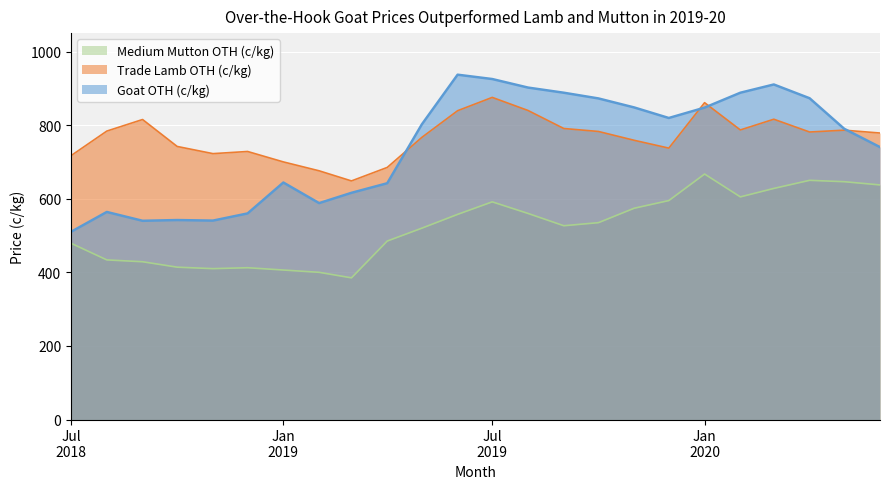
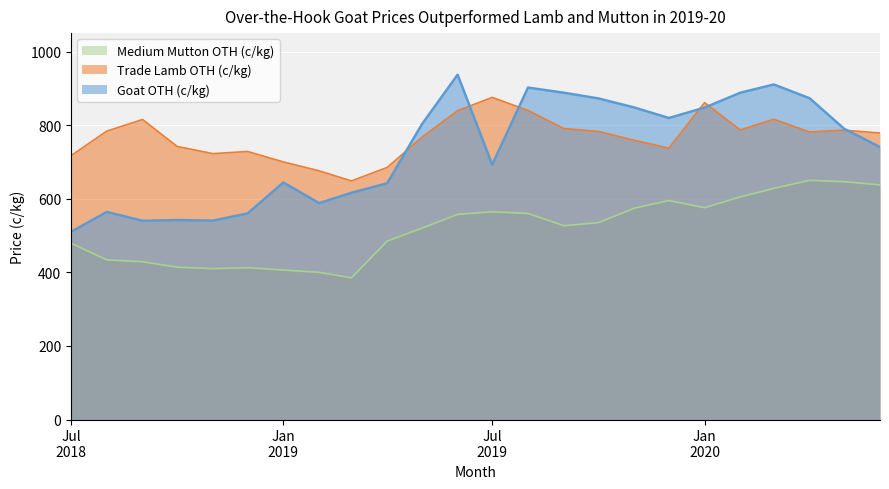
Medium Mutton OTH (c/kg), Jul 2019: 590 -> 560
Goat OTH (c/kg), Jul 2019: 930 -> 690
Medium Mutton OTH (c/kg), Jan 2020: 670 -> 580
